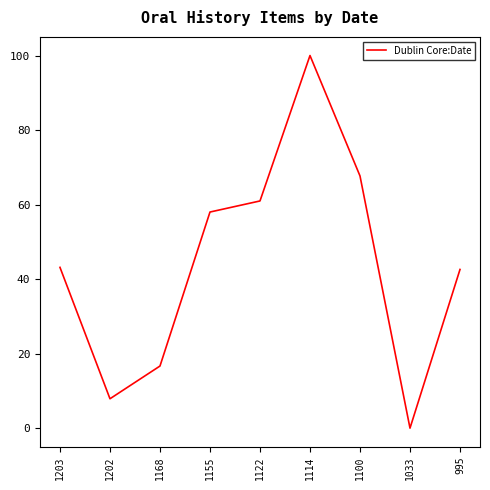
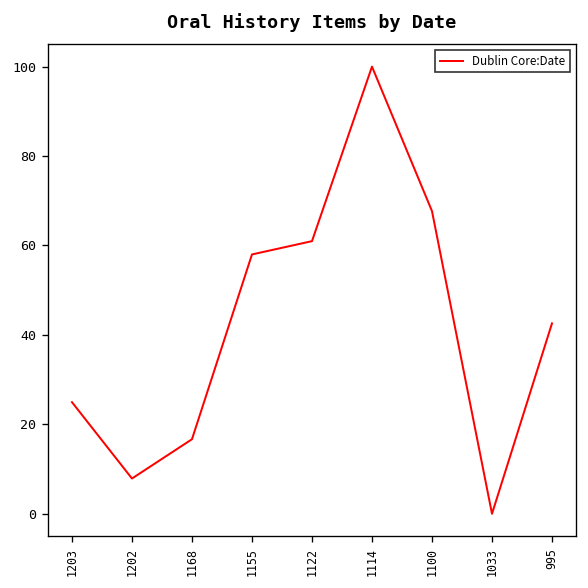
1203: 43 -> 25
